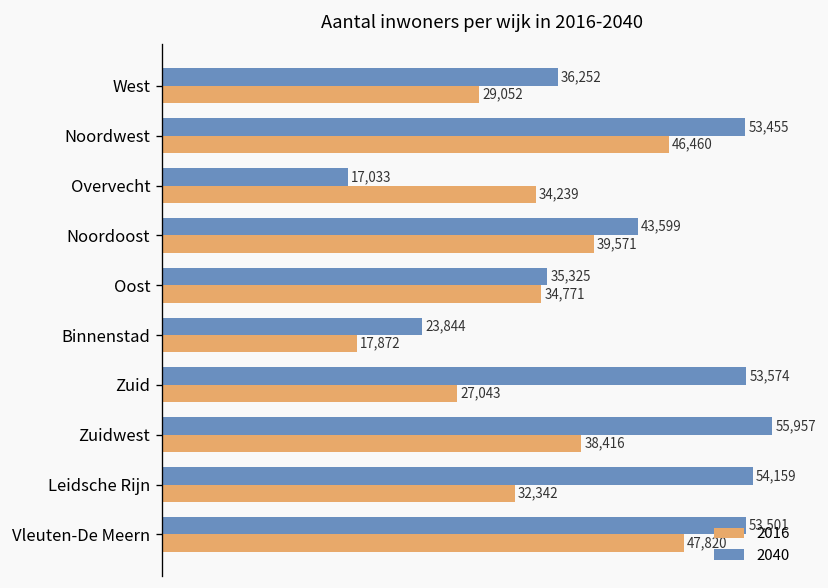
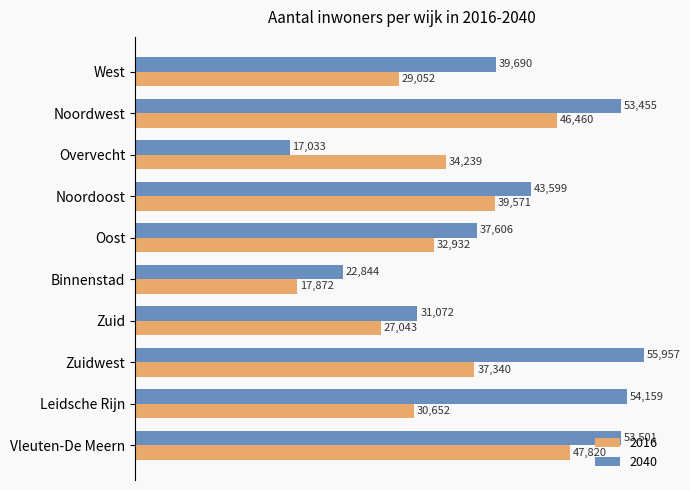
2040, West: 36,252 -> 39,690
2040, Oost: 35,325 -> 37,606
2016, Oost: 34,771 -> 32,932
2040, Binnenstad: 23,844 -> 22,844
2040, Zuid: 53,574 -> 31,072
2016, Zuidwest: 38,416 -> 37,340
2016, Leidsche Rijn: 32,342 -> 30,652
